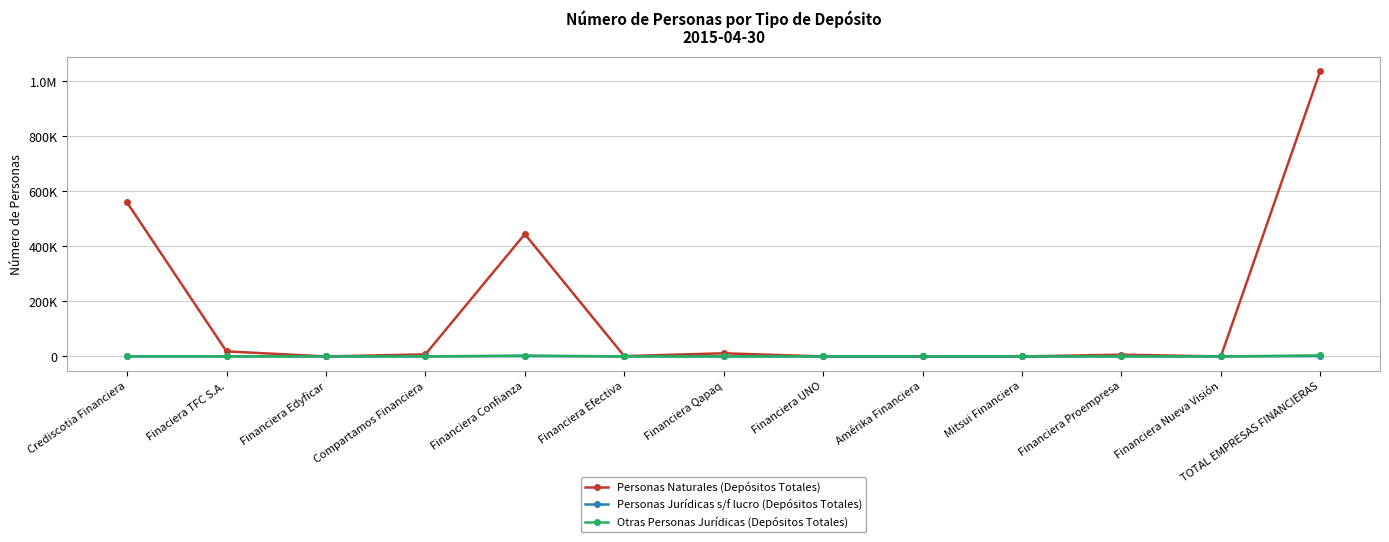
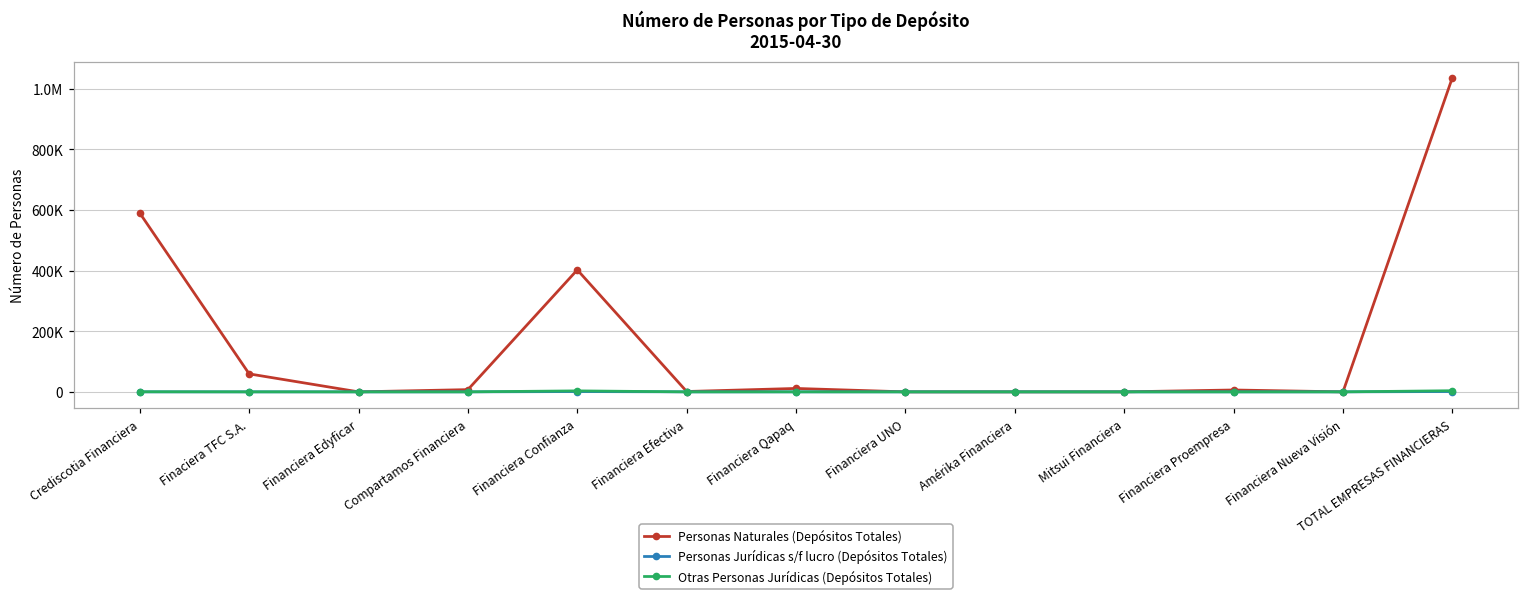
Personas Naturales (Depósitos Totales), Crediscotia Financiera: 560000 -> 590000
Personas Naturales (Depósitos Totales), Finaciera TFC S.A.: 20000 -> 60000
Personas Naturales (Depósitos Totales), Financiera Confianza: 440000 -> 400000
